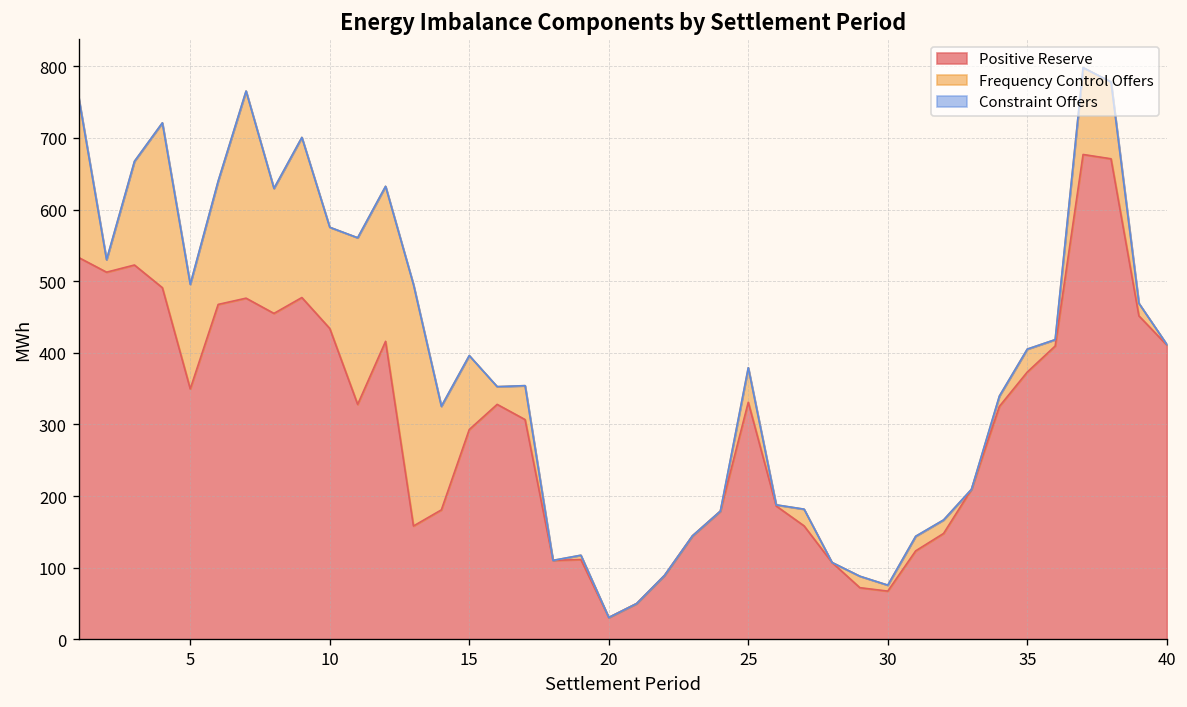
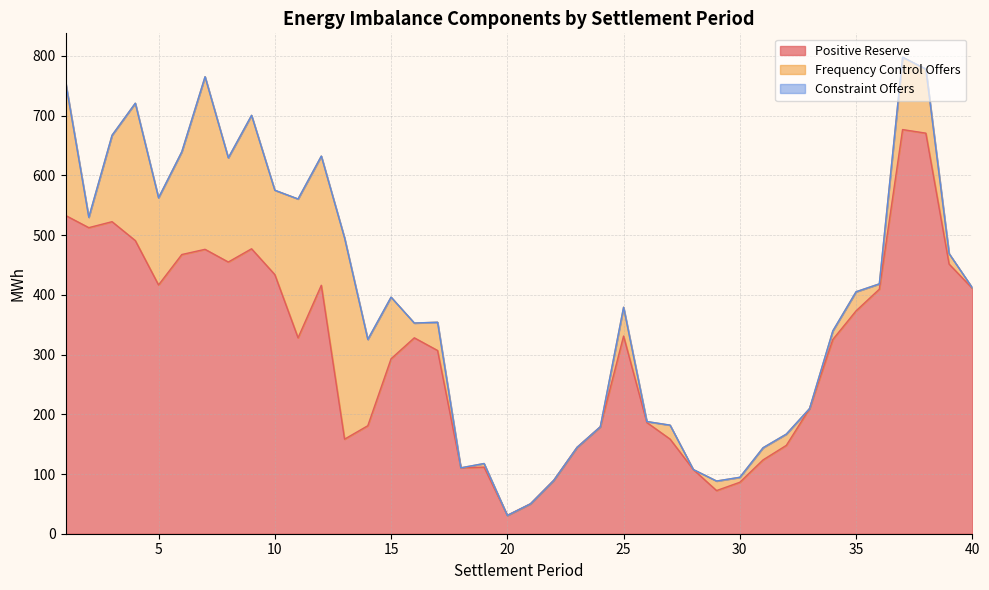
Positive Reserve, 5: 350 -> 420
Positive Reserve, 30: 70 -> 90
